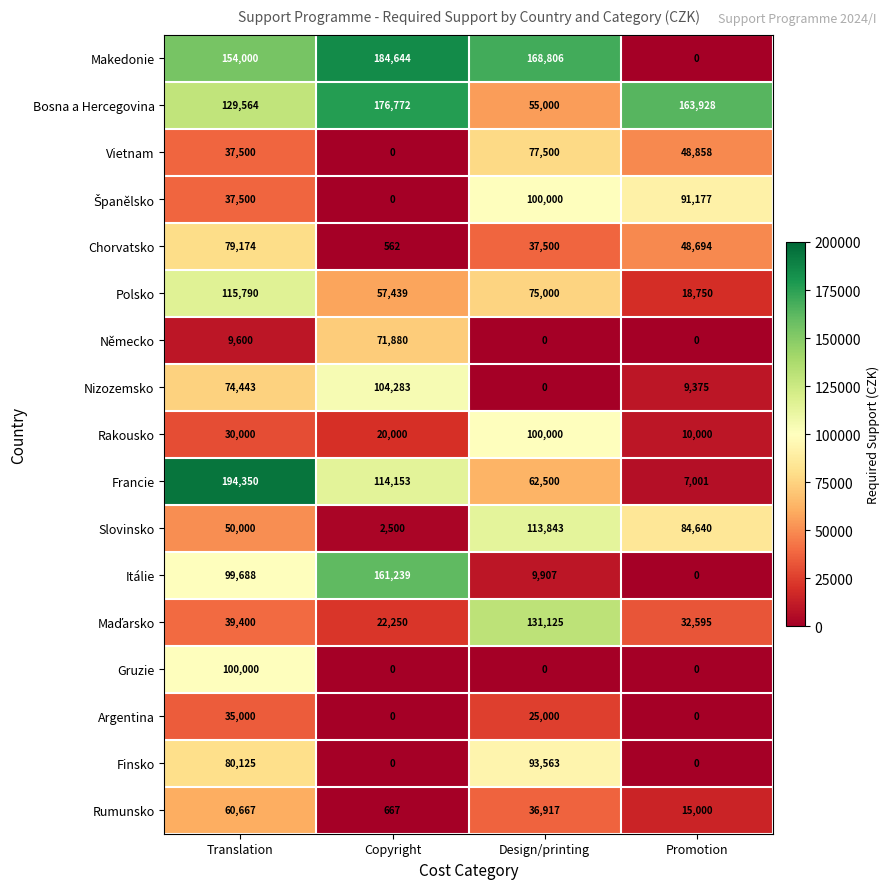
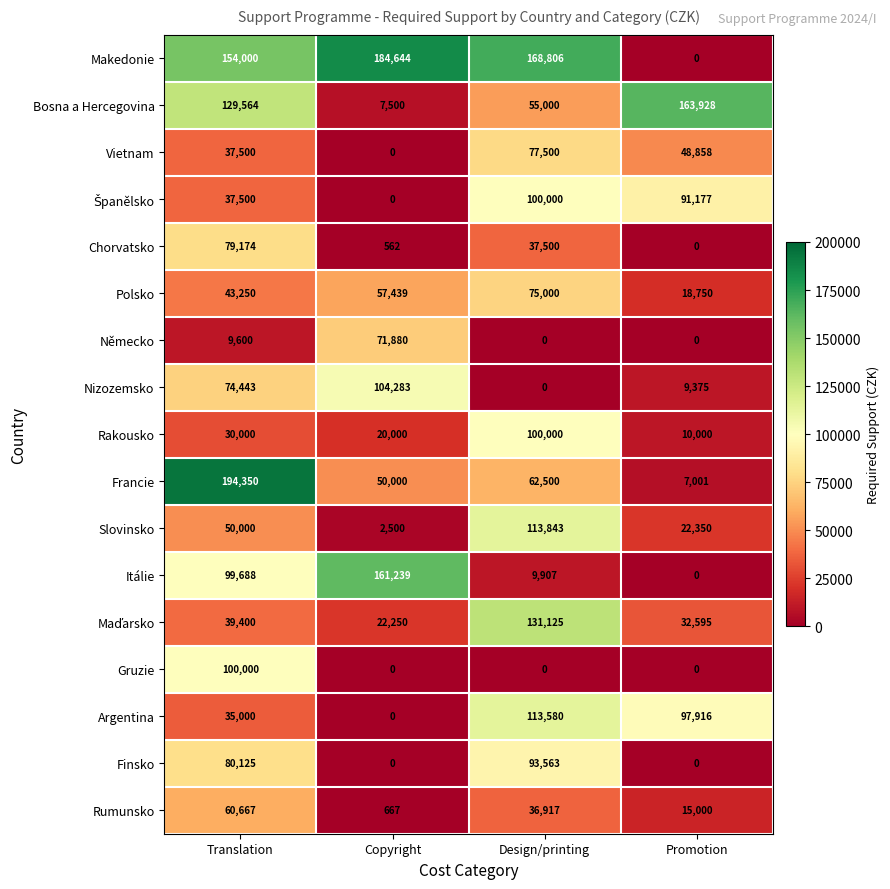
Bosna a Hercegovina, Copyright: 176,772 -> 7,500
Chorvatsko, Promotion: 48,694 -> 0
Polsko, Translation: 115,790 -> 43,250
Francie, Copyright: 114,153 -> 50,000
Slovinsko, Promotion: 84,640 -> 22,350
Argentina, Design/printing: 25,000 -> 113,580
Argentina, Promotion: 0 -> 97,916
